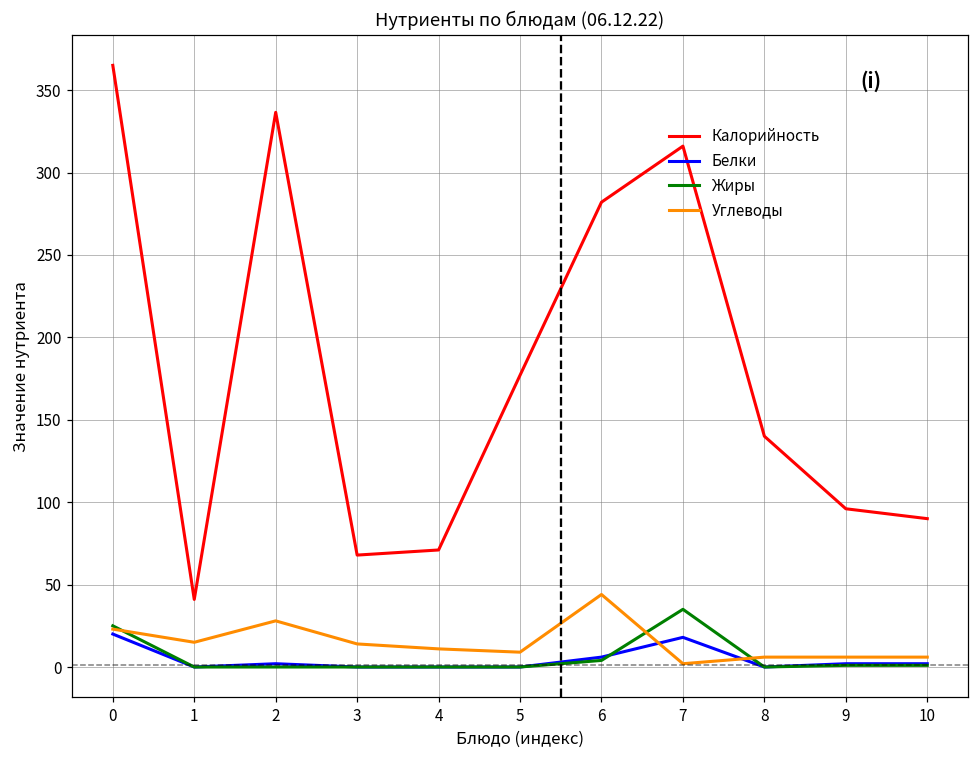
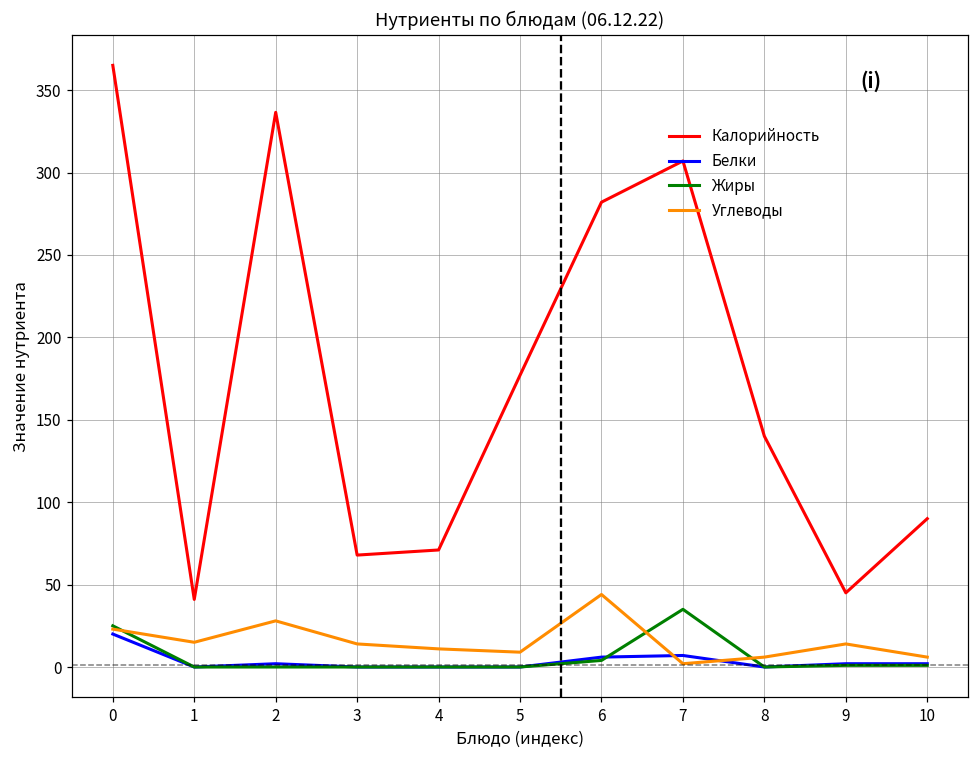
Калорийность, 7: 316 -> 307
Белки, 7: 18 -> 7
Калорийность, 9: 96 -> 45
Углеводы, 9: 6 -> 14
